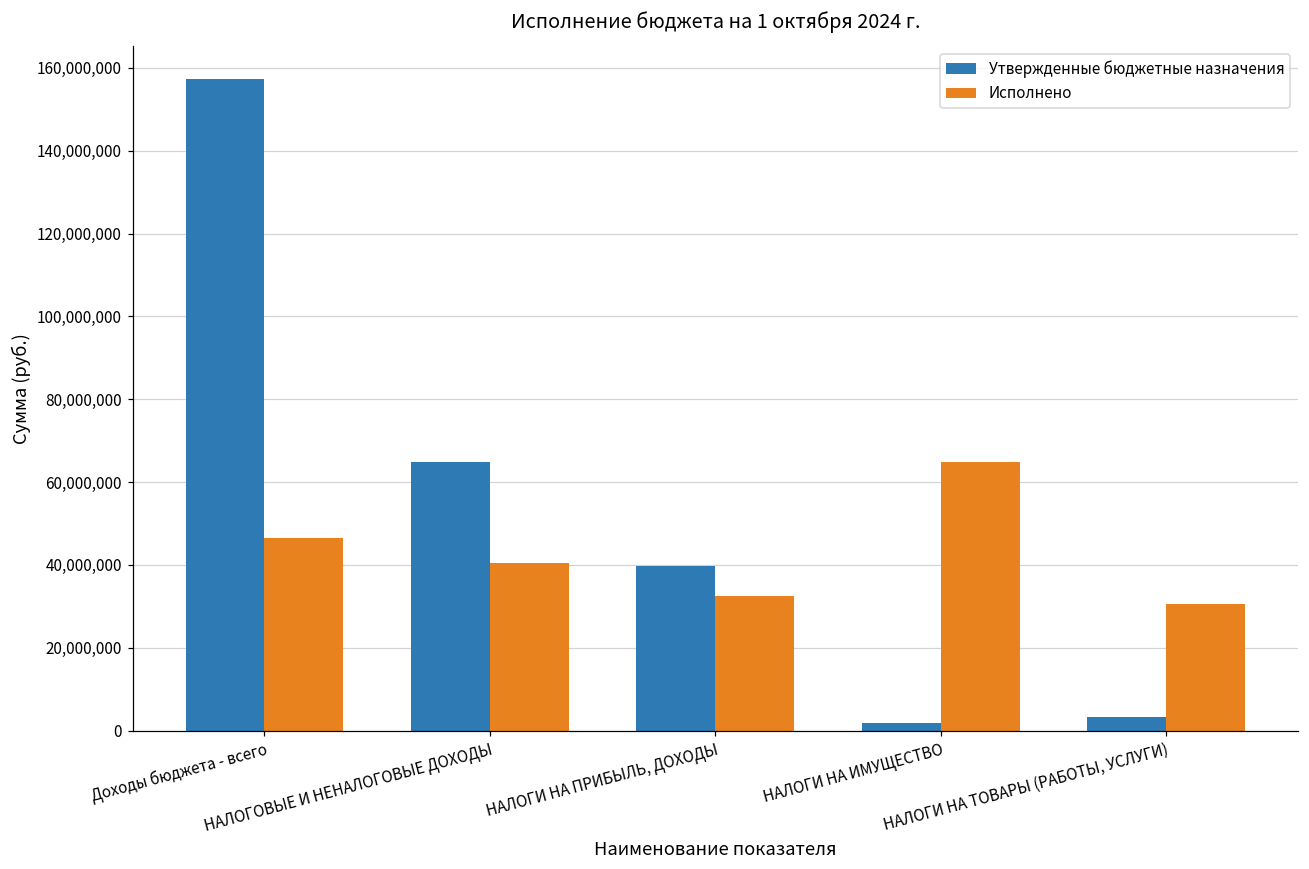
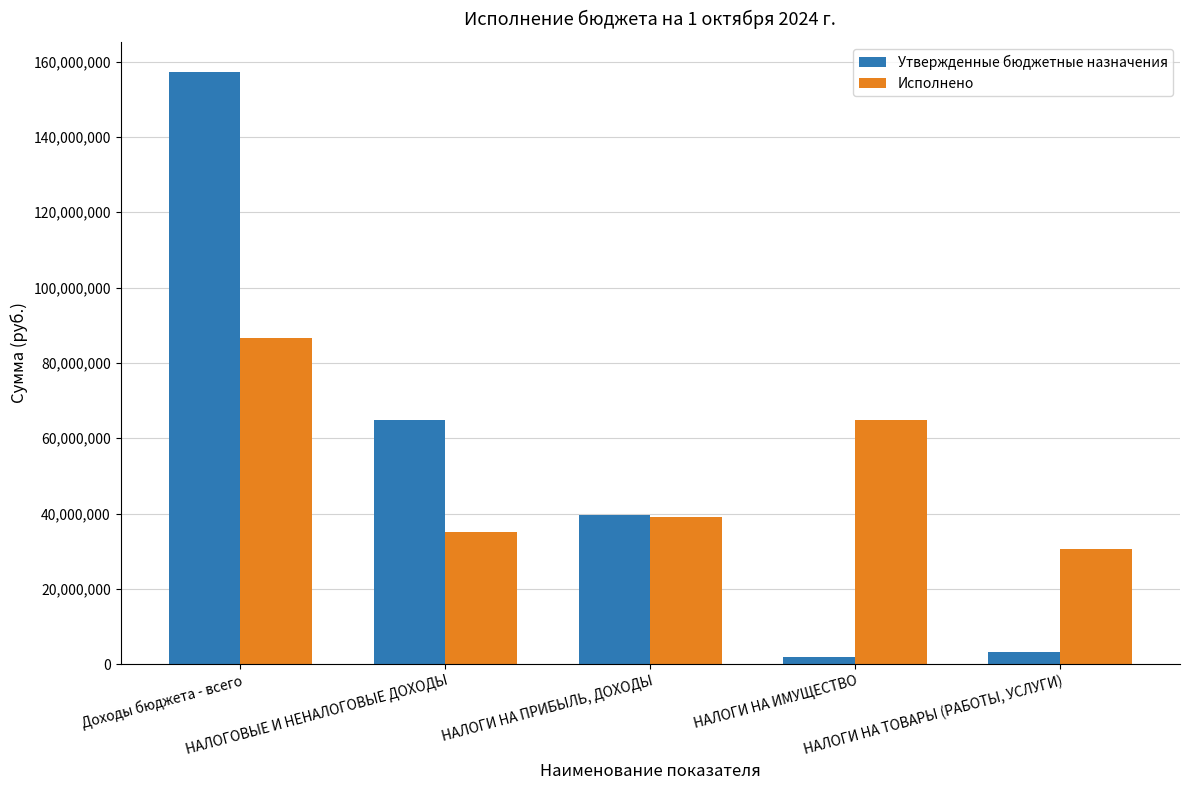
Исполнено, Доходы бюджета - всего: 47,000,000 -> 87,000,000
Исполнено, НАЛОГОВЫЕ И НЕНАЛОГОВЫЕ ДОХОДЫ: 40,000,000 -> 35,000,000
Исполнено, НАЛОГИ НА ПРИБЫЛЬ, ДОХОДЫ: 33,000,000 -> 39,000,000
